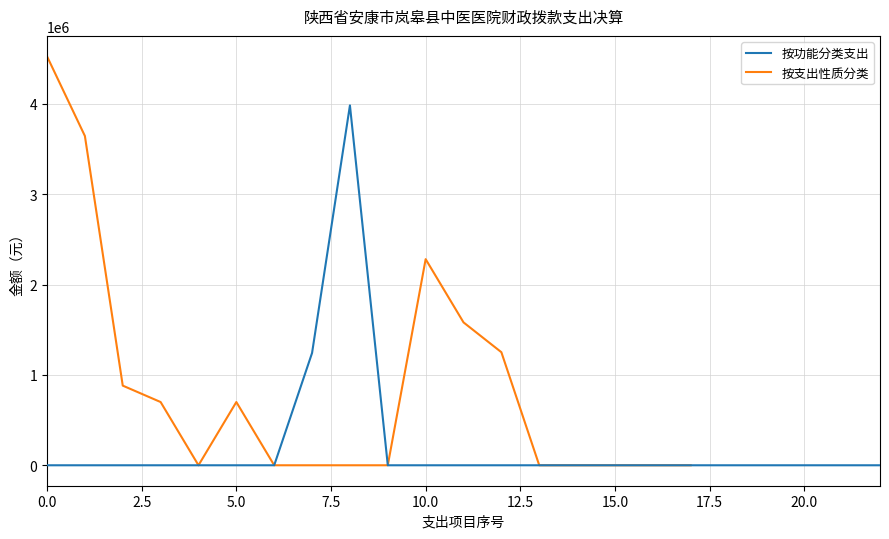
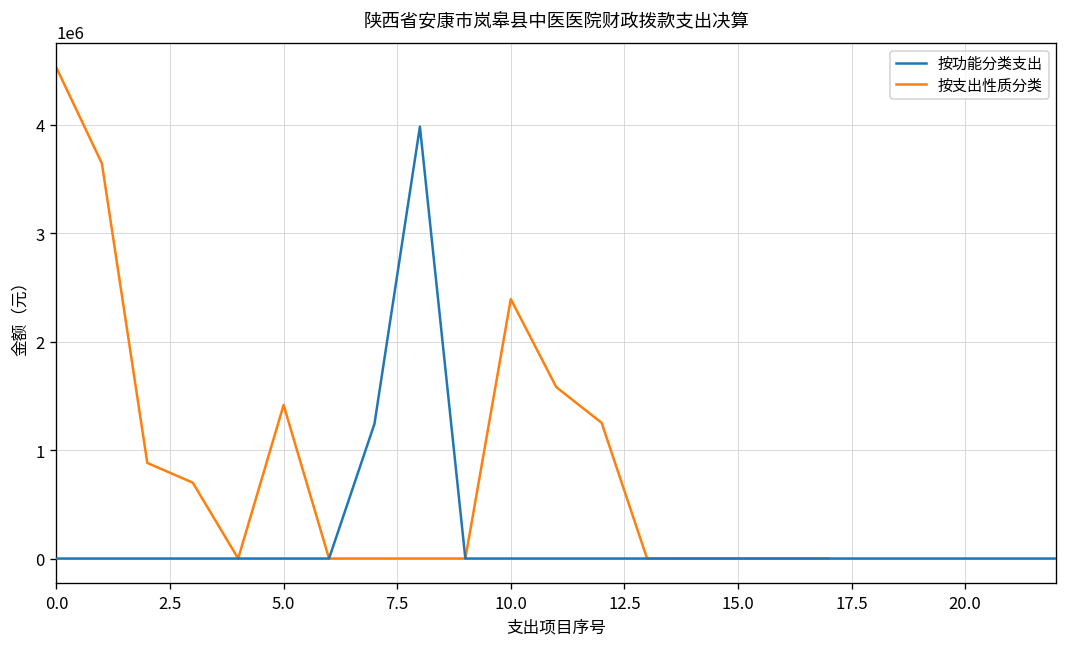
按支出性质分类, 5.0: 700000 -> 1400000
按支出性质分类, 10.0: 2300000 -> 2400000
